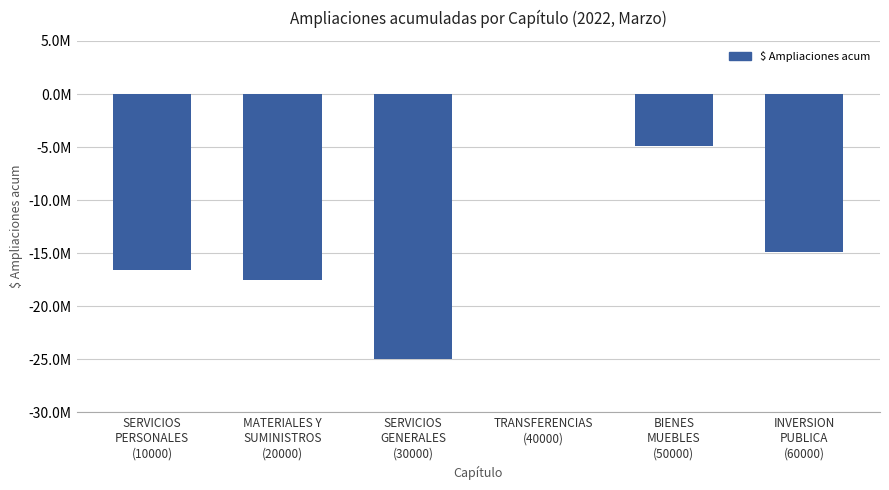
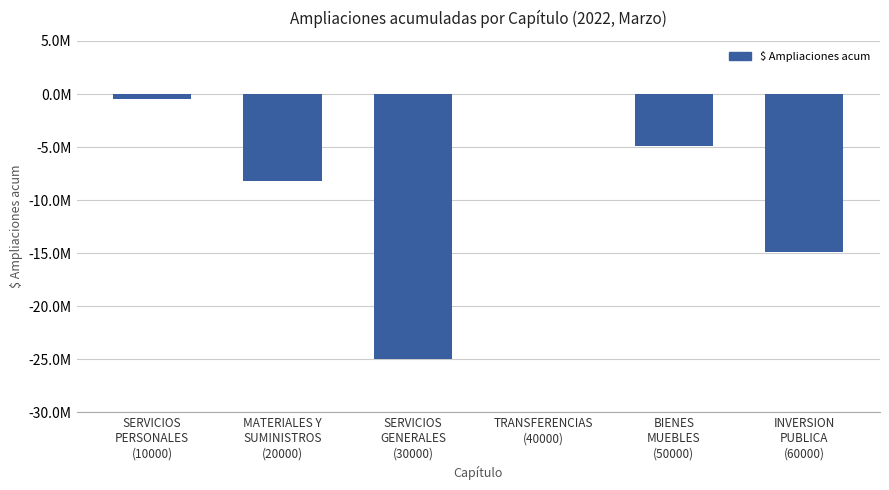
SERVICIOS PERSONALES (10000): -16500000 -> -500000
MATERIALES Y SUMINISTROS (20000): -17600000 -> -8200000
